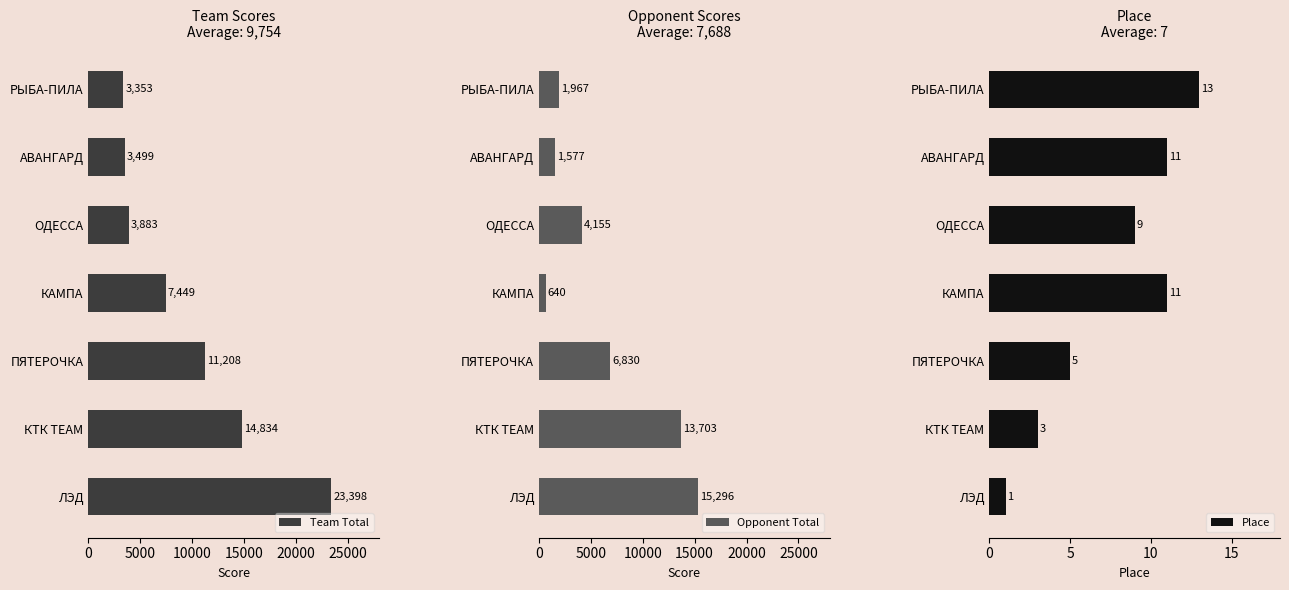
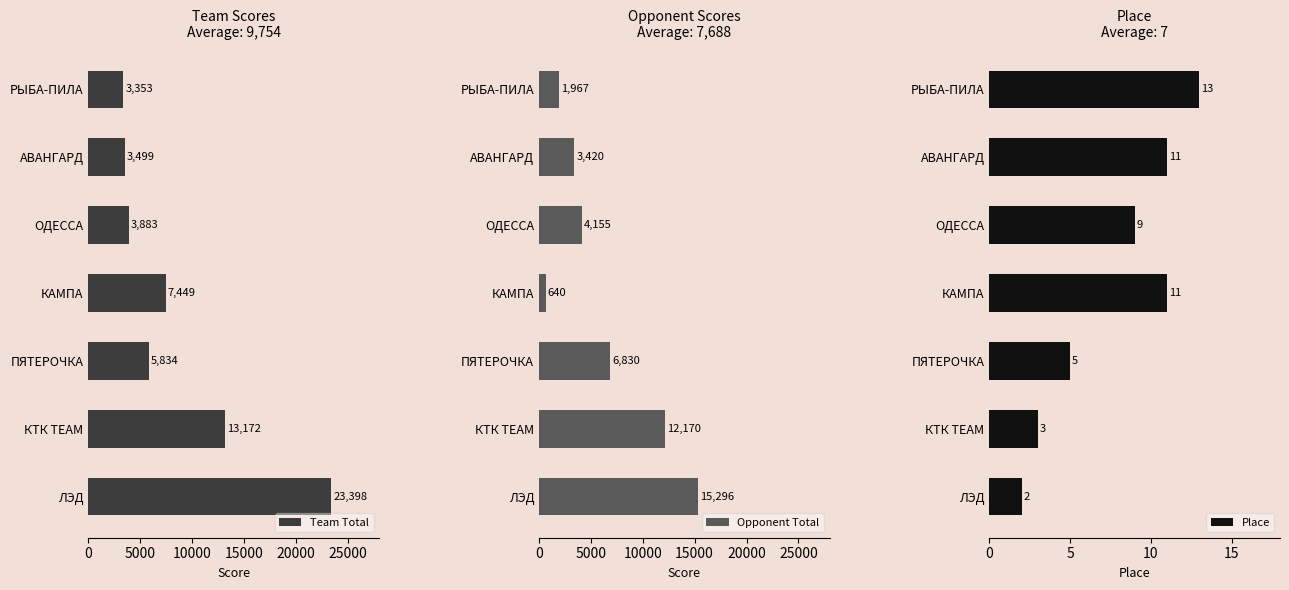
Team Scores Average: 9,754, ПЯТЕРОЧКА: 11,208 -> 5,834
Team Scores Average: 9,754, КТК TEAM: 14,834 -> 13,172
Opponent Scores Average: 7,688, АВАНГАРД: 1,577 -> 3,420
Opponent Scores Average: 7,688, КТК TEAM: 13,703 -> 12,170
Place Average: 7, ЛЭД: 1 -> 2
